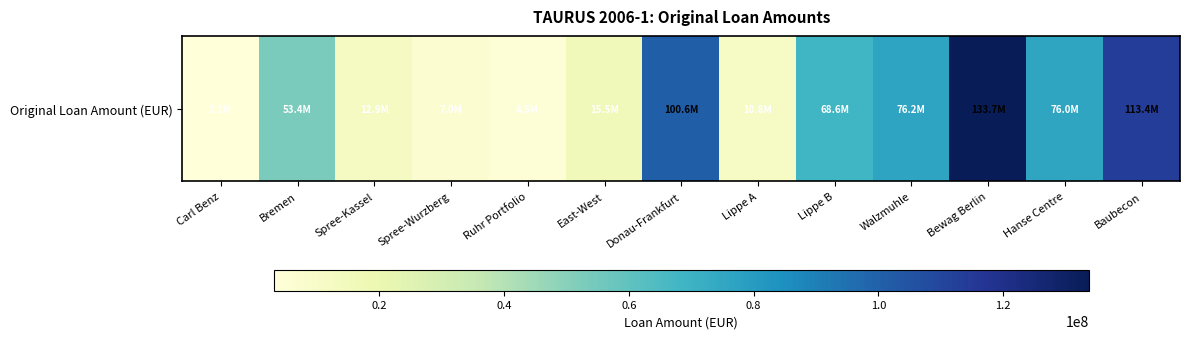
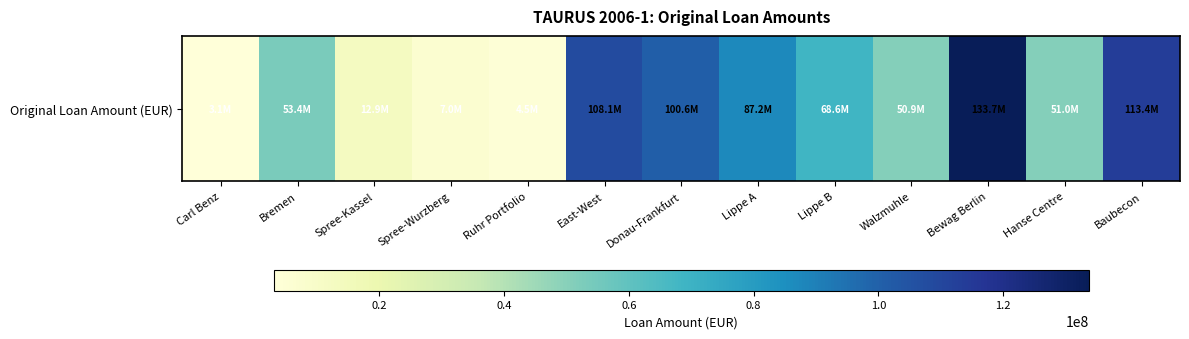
Original Loan Amount (EUR), East-West: 15.5M -> 108.1M
Original Loan Amount (EUR), Lippe A: 10.8M -> 87.2M
Original Loan Amount (EUR), Walzmuhle: 76.2M -> 50.9M
Original Loan Amount (EUR), Hanse Centre: 76.0M -> 51.0M
